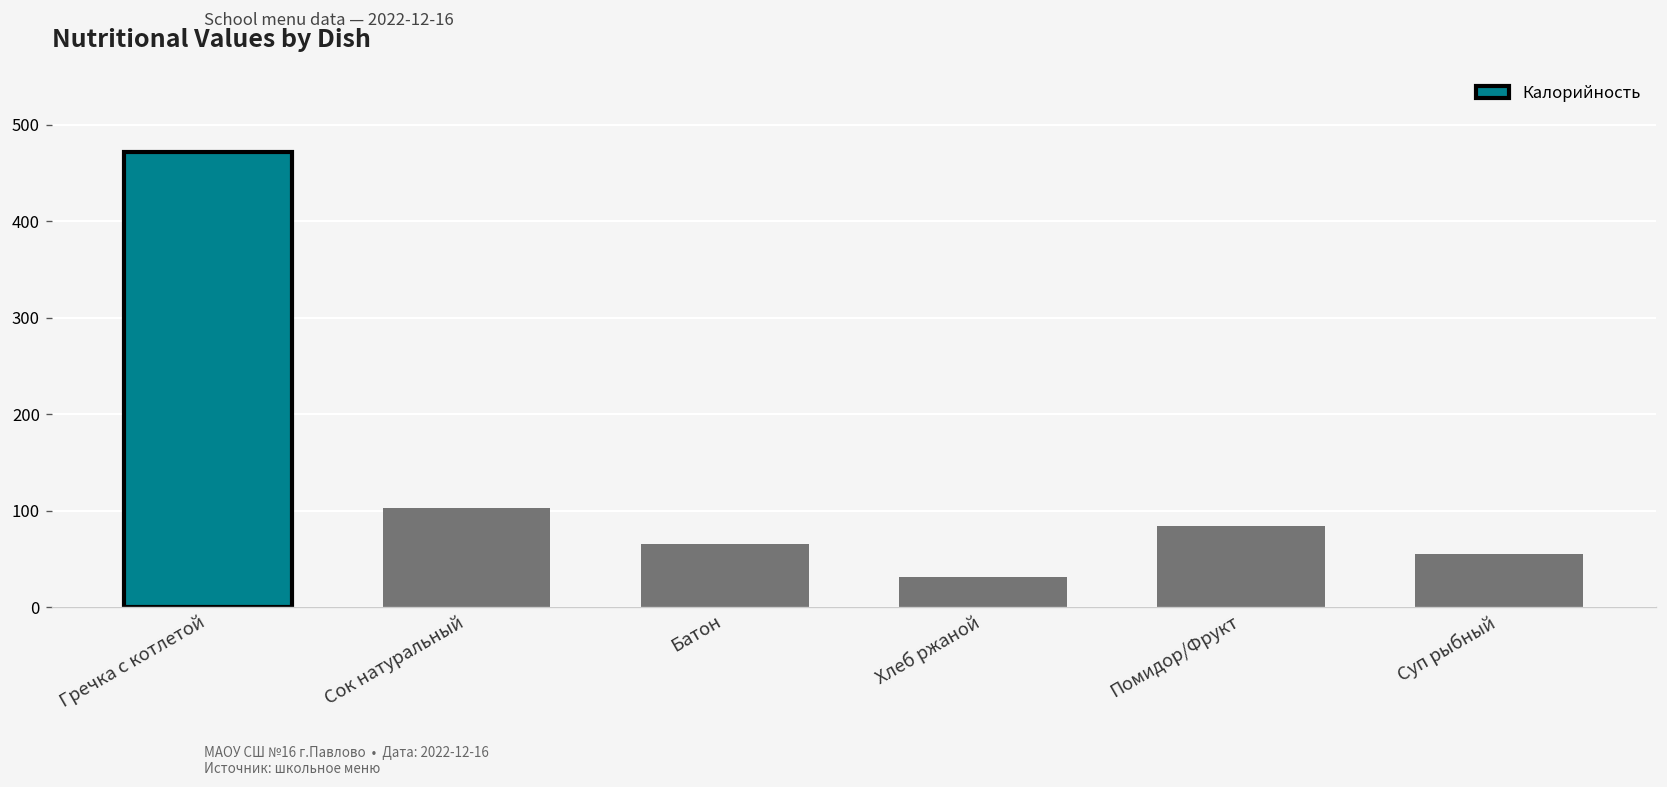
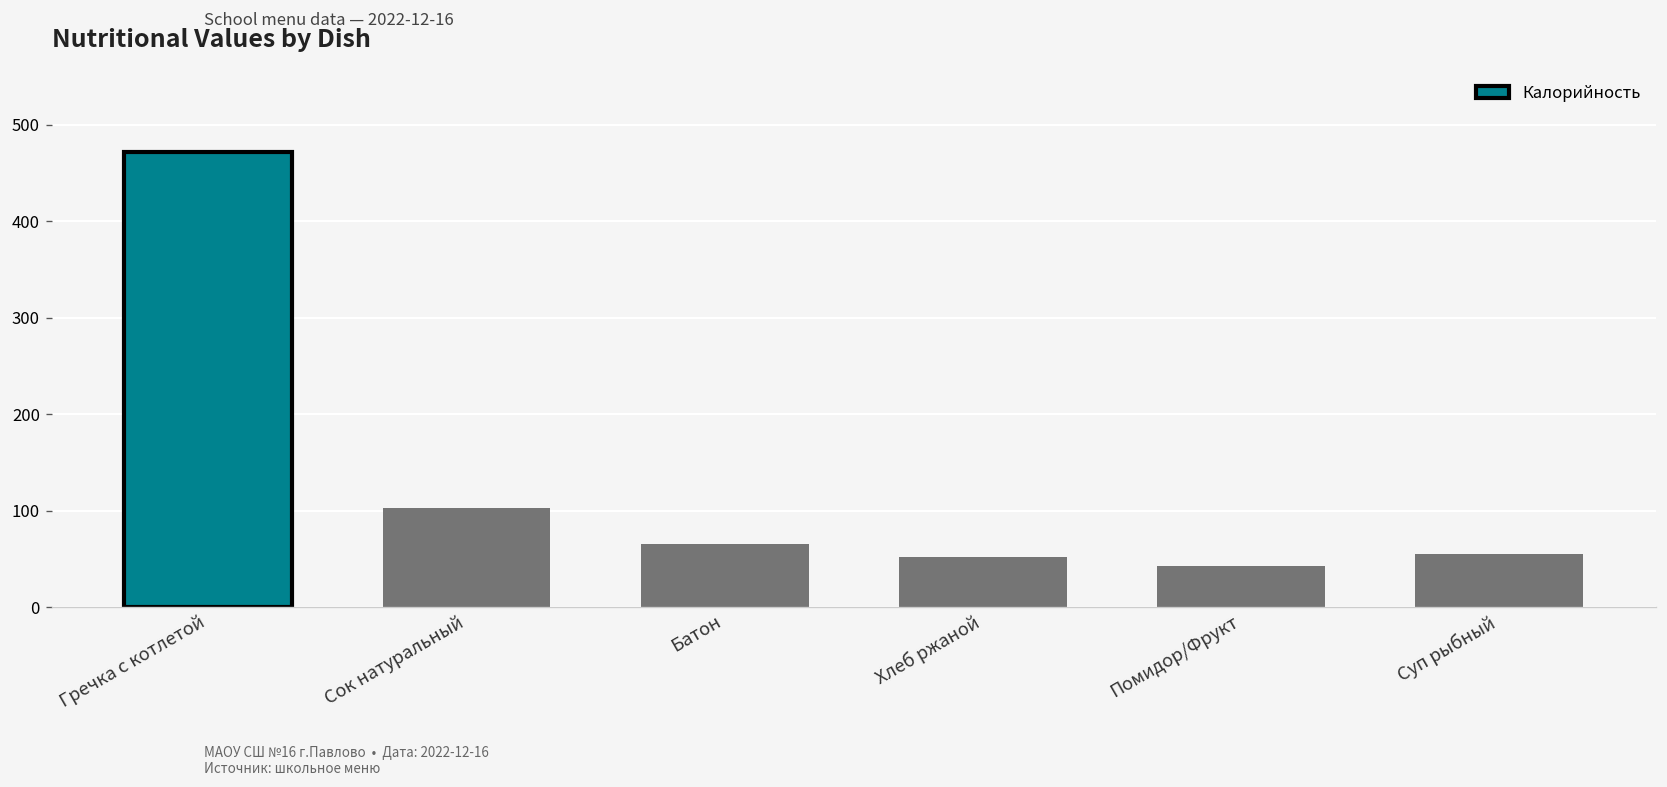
Хлеб ржаной: 30 -> 50
Помидор/Фрукт: 80 -> 40
